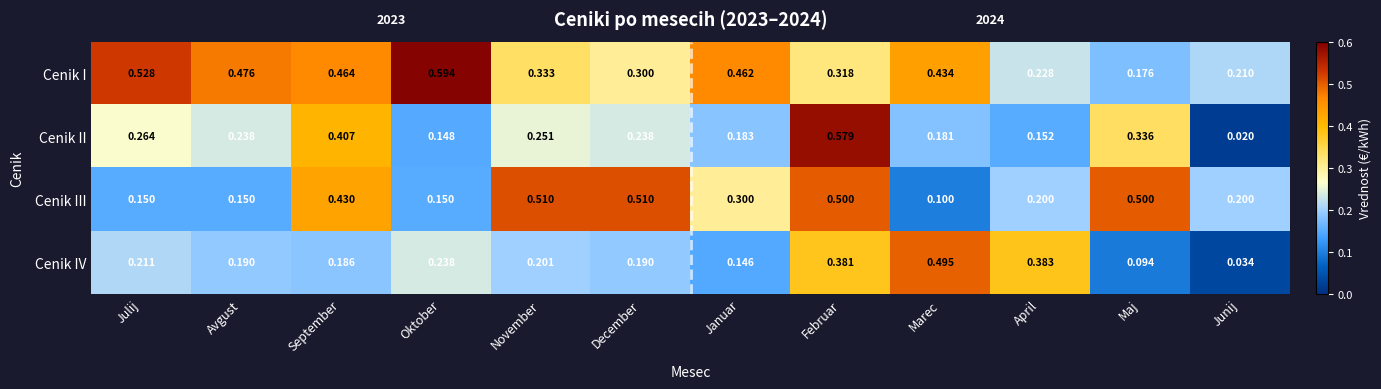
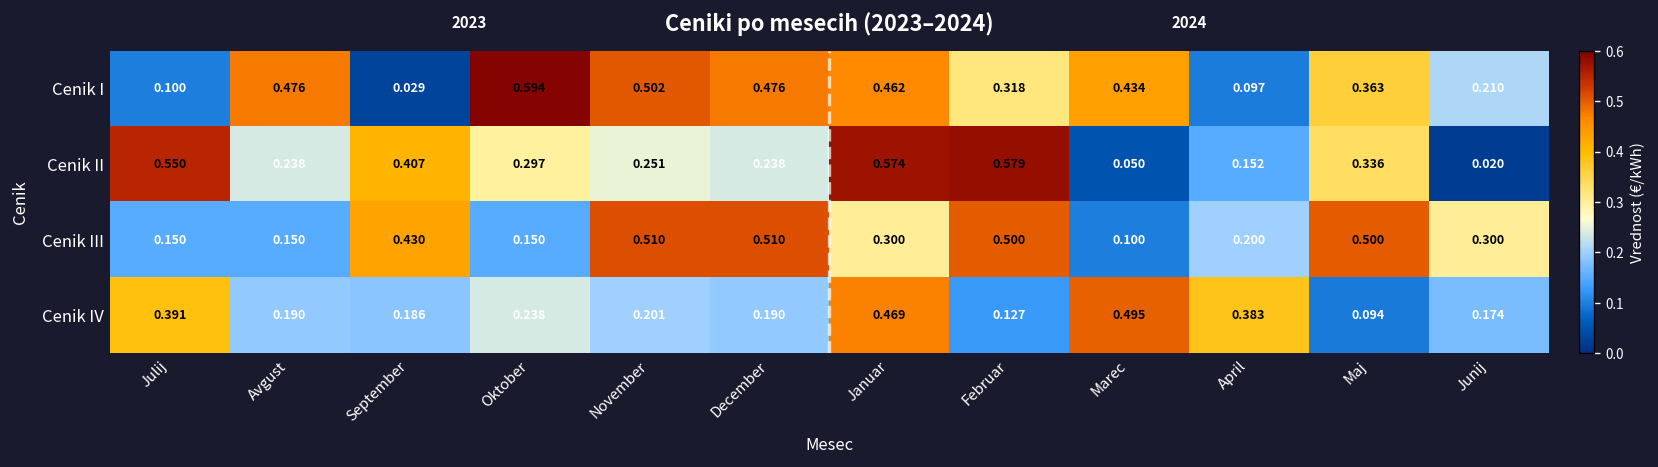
Cenik I, Julij: 0.528 -> 0.100
Cenik I, September: 0.464 -> 0.029
Cenik I, November: 0.333 -> 0.502
Cenik I, December: 0.300 -> 0.476
Cenik I, April: 0.228 -> 0.097
Cenik I, Maj: 0.176 -> 0.363
Cenik II, Julij: 0.264 -> 0.550
Cenik II, Oktober: 0.148 -> 0.297
Cenik II, Januar: 0.183 -> 0.574
Cenik II, Marec: 0.181 -> 0.050
Cenik III, Junij: 0.200 -> 0.300
Cenik IV, Julij: 0.211 -> 0.391
Cenik IV, Januar: 0.146 -> 0.469
Cenik IV, Februar: 0.381 -> 0.127
Cenik IV, Junij: 0.034 -> 0.174
